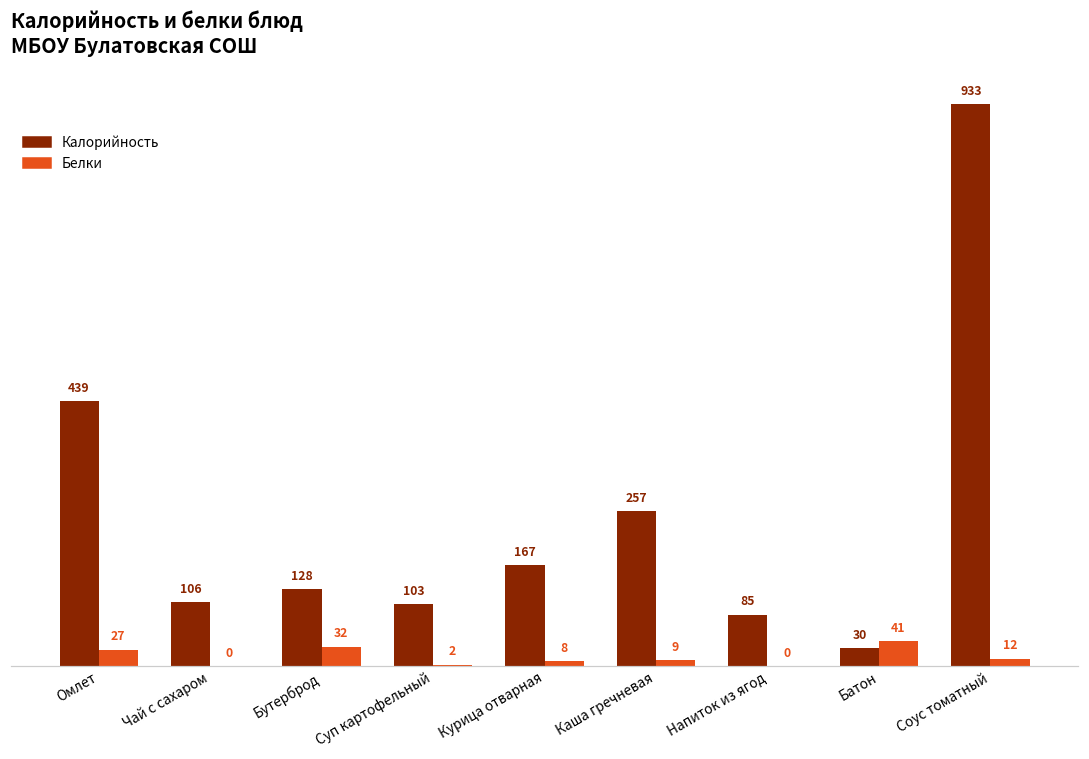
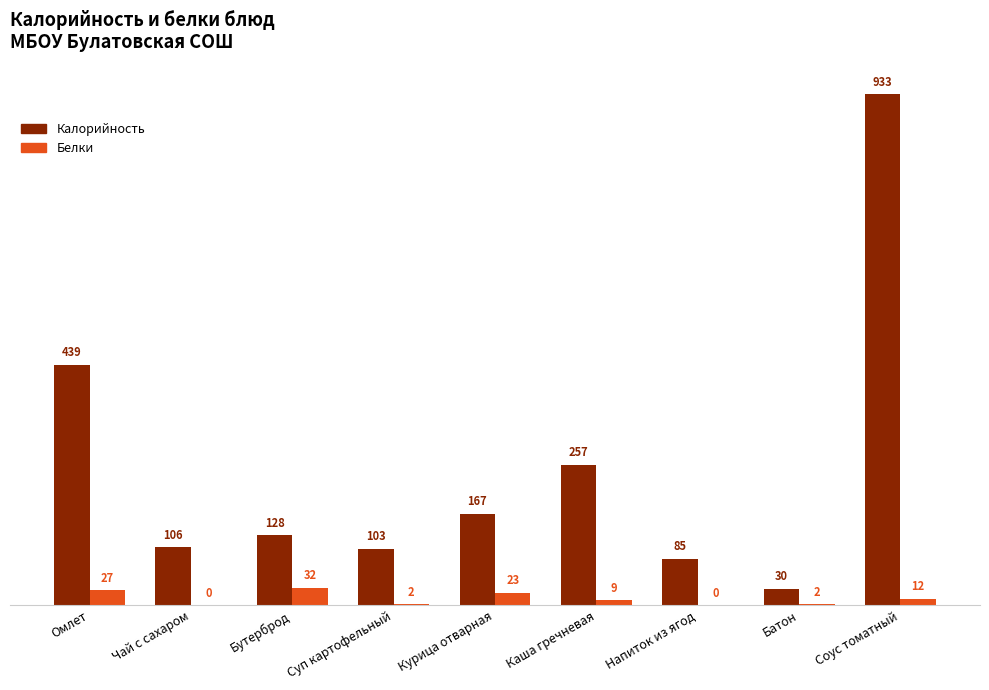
Белки, Курица отварная: 8 -> 23
Белки, Батон: 41 -> 2
